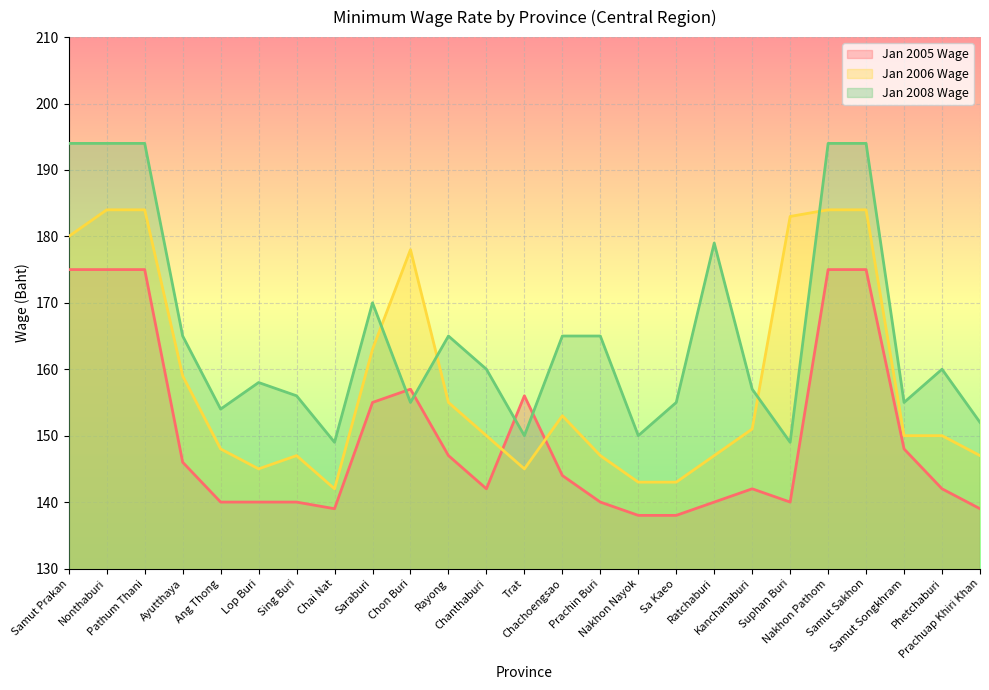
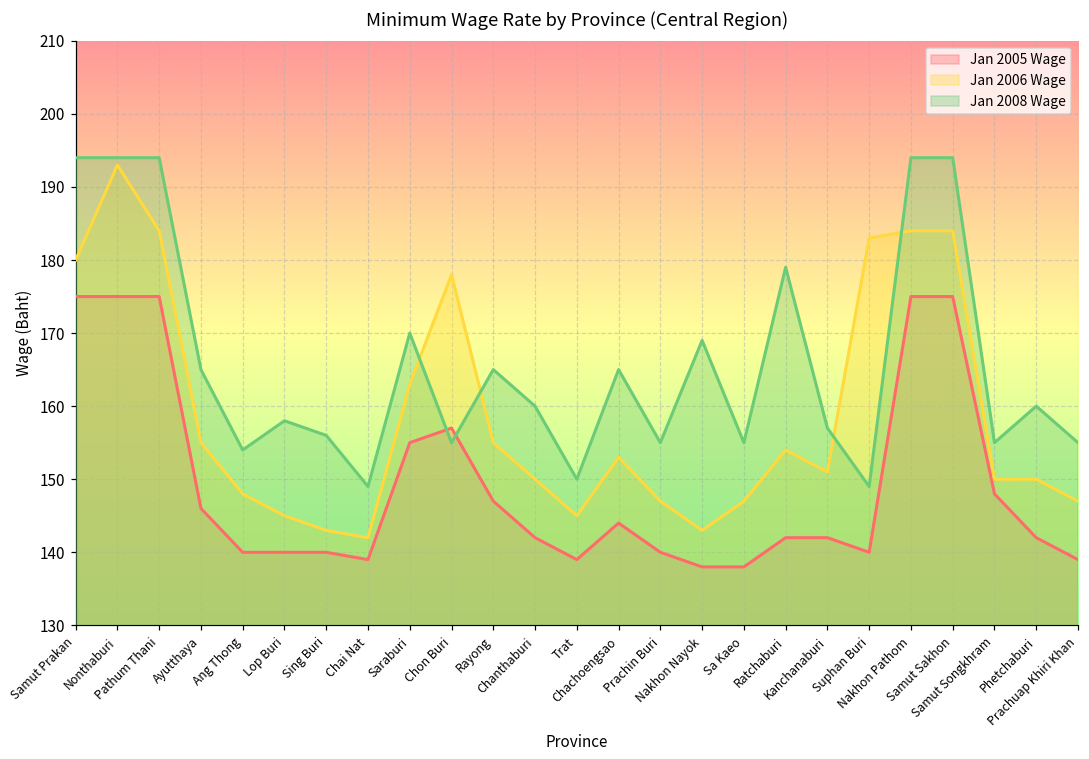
Jan 2006 Wage, Nonthaburi: 184 -> 193
Jan 2006 Wage, Ayutthaya: 159 -> 155
Jan 2006 Wage, Sing Buri: 147 -> 143
Jan 2005 Wage, Trat: 156 -> 139
Jan 2008 Wage, Prachin Buri: 165 -> 155
Jan 2008 Wage, Nakhon Nayok: 150 -> 169
Jan 2006 Wage, Sa Kaeo: 143 -> 147
Jan 2005 Wage, Ratchaburi: 140 -> 142
Jan 2006 Wage, Ratchaburi: 147 -> 154
Jan 2008 Wage, Prachuap Khiri Khan: 152 -> 155
